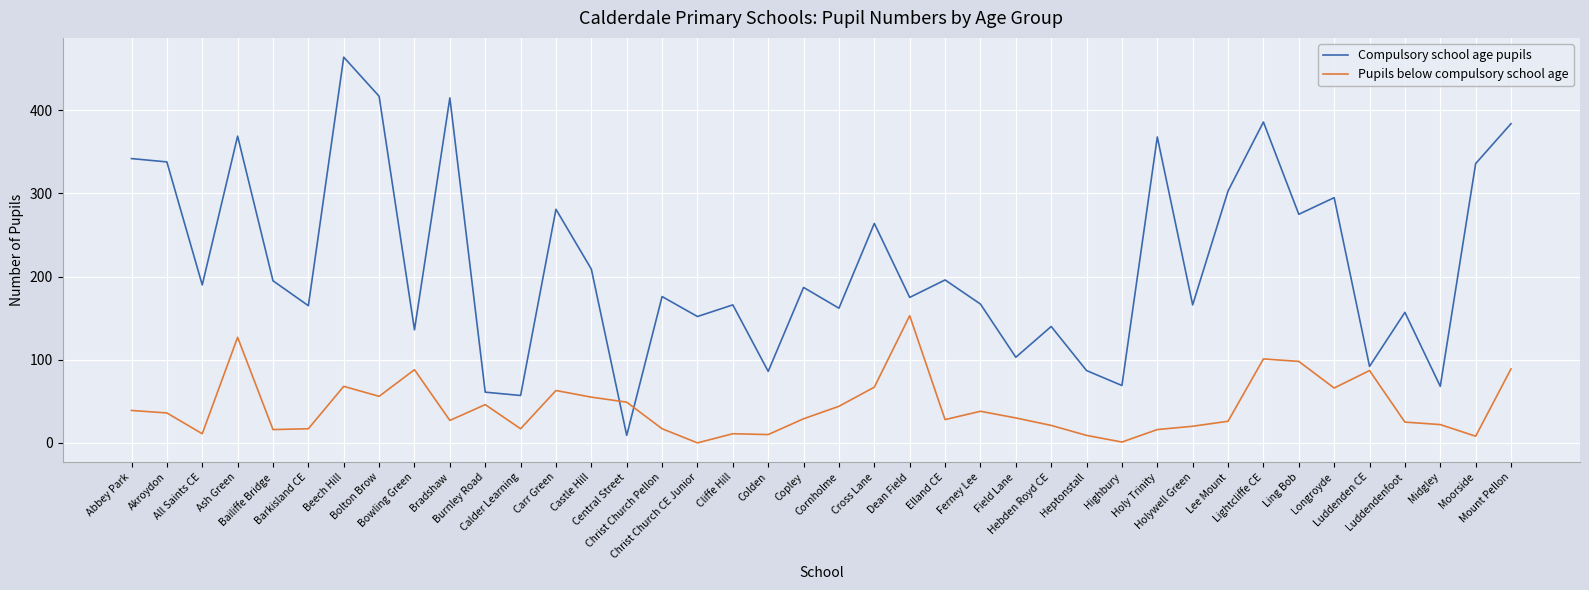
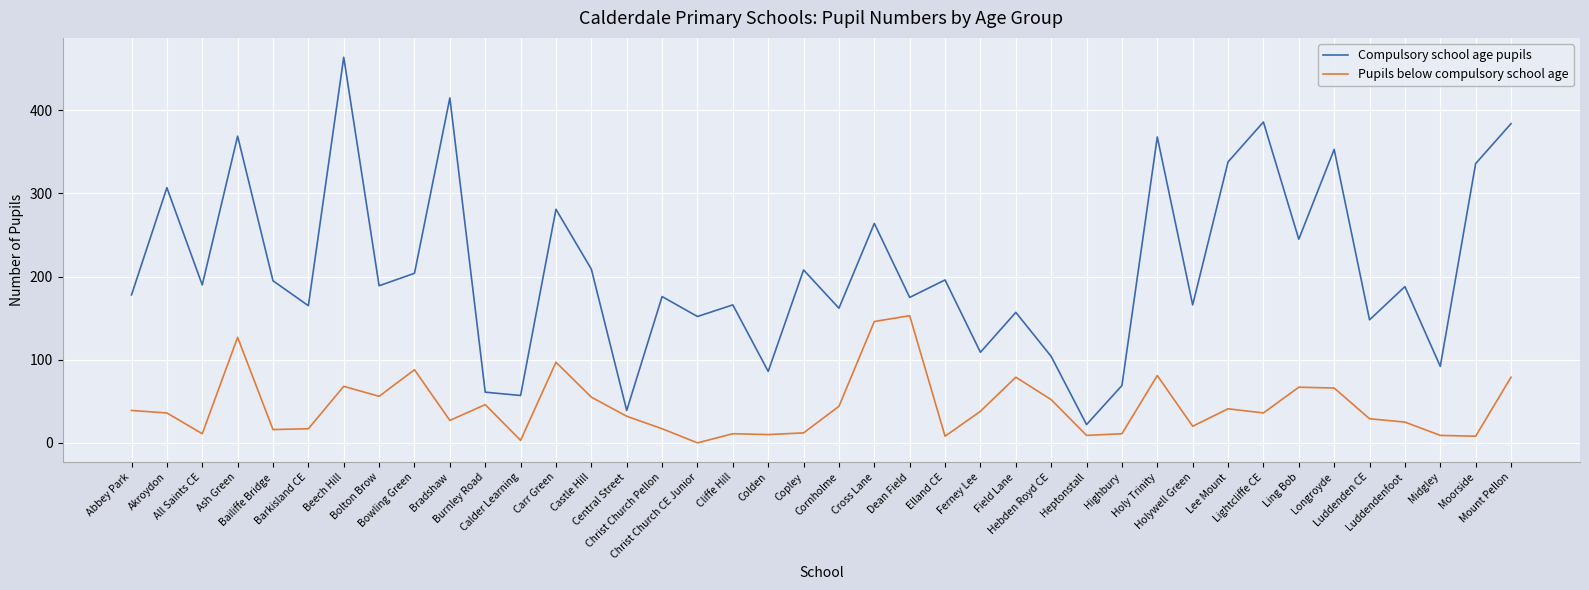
Compulsory school age pupils, Abbey Park: 340 -> 180
Compulsory school age pupils, Akroydon: 340 -> 310
Compulsory school age pupils, Bolton Brow: 420 -> 190
Compulsory school age pupils, Bowling Green: 140 -> 200
Pupils below compulsory school age, Calder Learning: 20 -> 0
Pupils below compulsory school age, Carr Green: 60 -> 100
Compulsory school age pupils, Central Street: 10 -> 40
Pupils below compulsory school age, Central Street: 50 -> 30
Compulsory school age pupils, Copley: 190 -> 210
Pupils below compulsory school age, Copley: 30 -> 10
Pupils below compulsory school age, Cross Lane: 70 -> 150
Pupils below compulsory school age, Elland CE: 30 -> 10
Compulsory school age pupils, Ferney Lee: 170 -> 110
Compulsory school age pupils, Field Lane: 100 -> 160
Pupils below compulsory school age, Field Lane: 30 -> 80
Compulsory school age pupils, Hebden Royd CE: 140 -> 100
Pupils below compulsory school age, Hebden Royd CE: 20 -> 50
Compulsory school age pupils, Heptonstall: 90 -> 20
Pupils below compulsory school age, Highbury: 0 -> 10
Pupils below compulsory school age, Holy Trinity: 20 -> 80
Compulsory school age pupils, Lee Mount: 300 -> 340
Pupils below compulsory school age, Lee Mount: 30 -> 40
Pupils below compulsory school age, Lightcliffe CE: 100 -> 40
Compulsory school age pupils, Ling Bob: 280 -> 250
Pupils below compulsory school age, Ling Bob: 100 -> 70
Compulsory school age pupils, Longroyde: 300 -> 350
Compulsory school age pupils, Luddenden CE: 90 -> 150
Pupils below compulsory school age, Luddenden CE: 90 -> 30
Compulsory school age pupils, Luddendenfoot: 160 -> 190
Compulsory school age pupils, Midgley: 70 -> 90
Pupils below compulsory school age, Midgley: 20 -> 10
Pupils below compulsory school age, Mount Pellon: 90 -> 80
